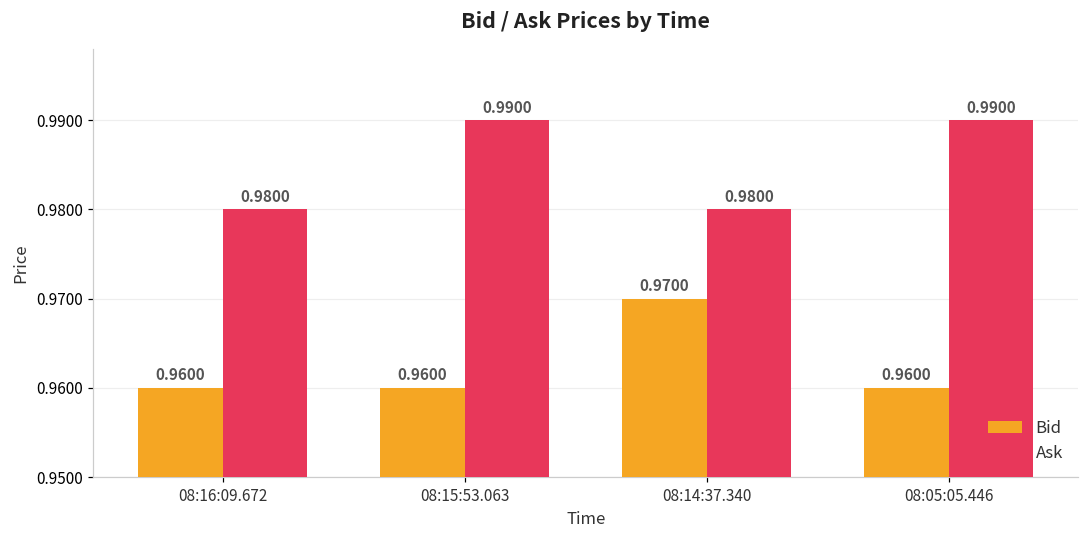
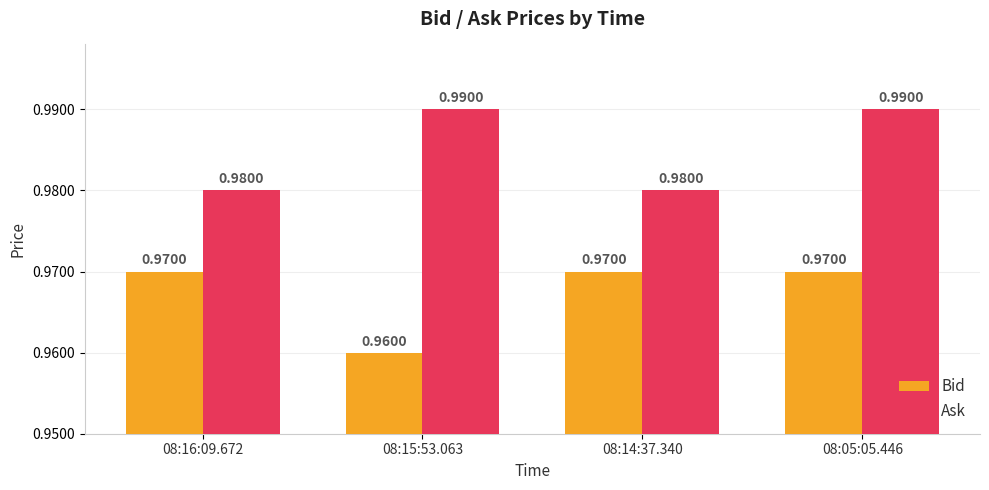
Bid, 08:16:09.672: 0.9600 -> 0.9700
Bid, 08:05:05.446: 0.9600 -> 0.9700
